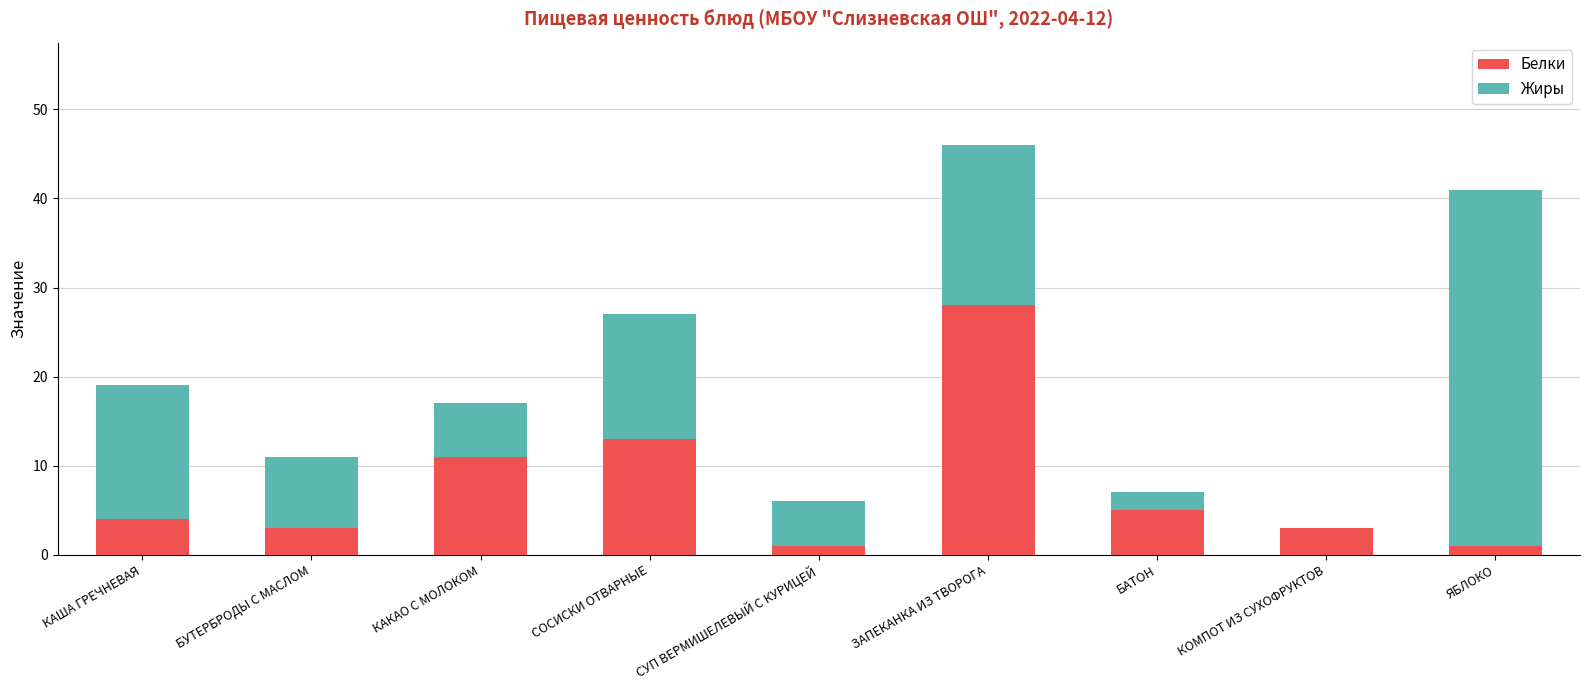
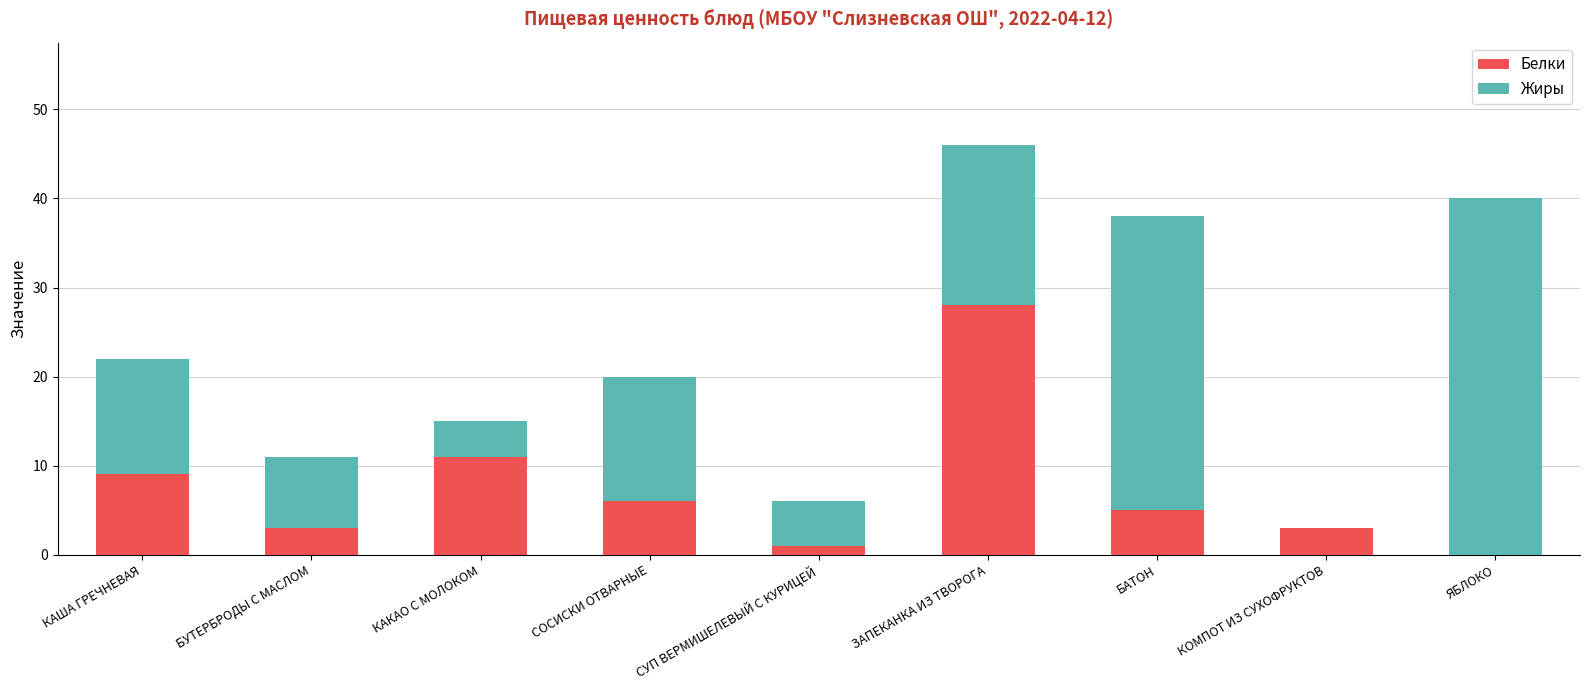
Белки, КАША ГРЕЧНЕВАЯ: 4 -> 9
Жиры, КАША ГРЕЧНЕВАЯ: 15 -> 13
Жиры, КАКАО С МОЛОКОМ: 6 -> 4
Белки, СОСИСКИ ОТВАРНЫЕ: 13 -> 6
Жиры, БАТОН: 2 -> 33
Белки, ЯБЛОКО: 1 -> 0
